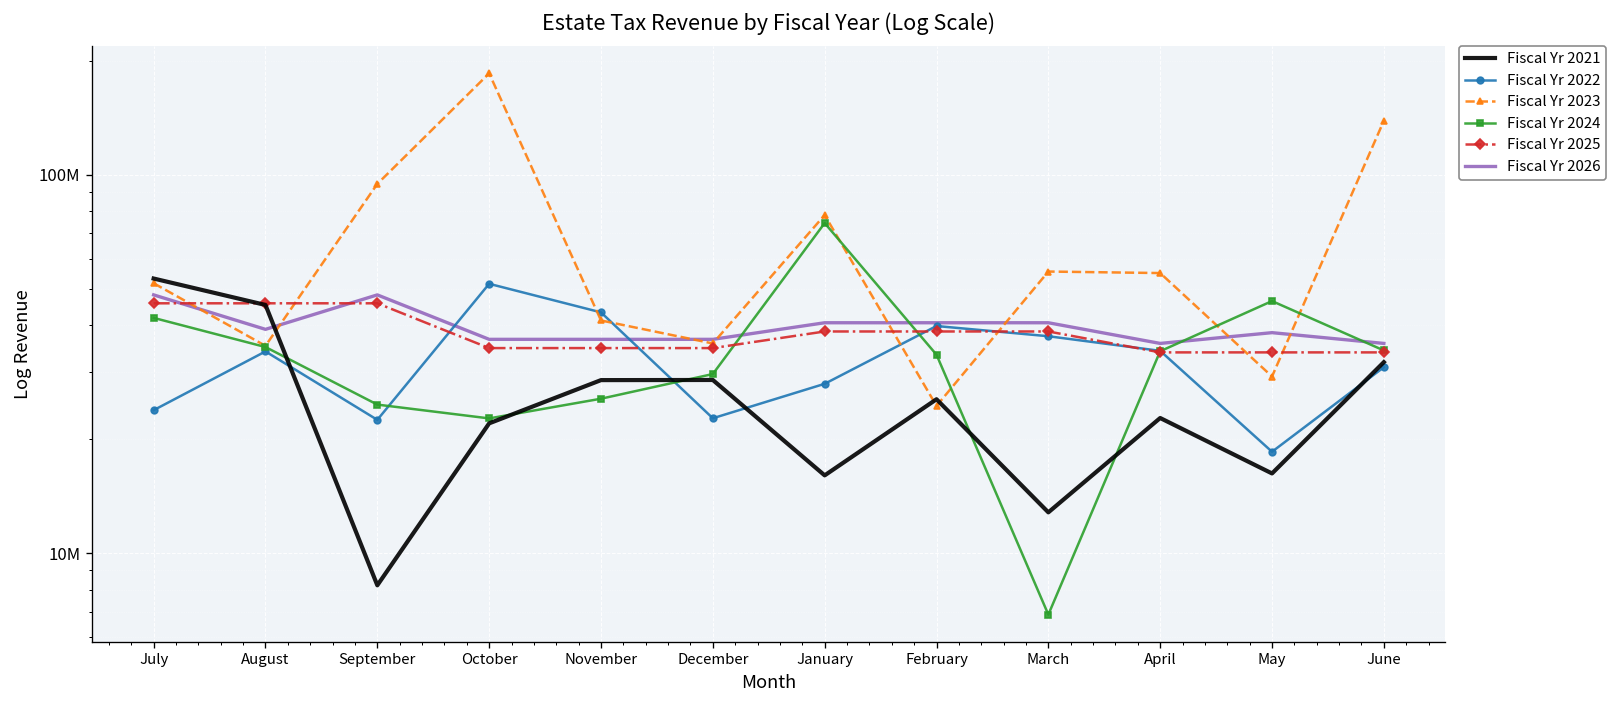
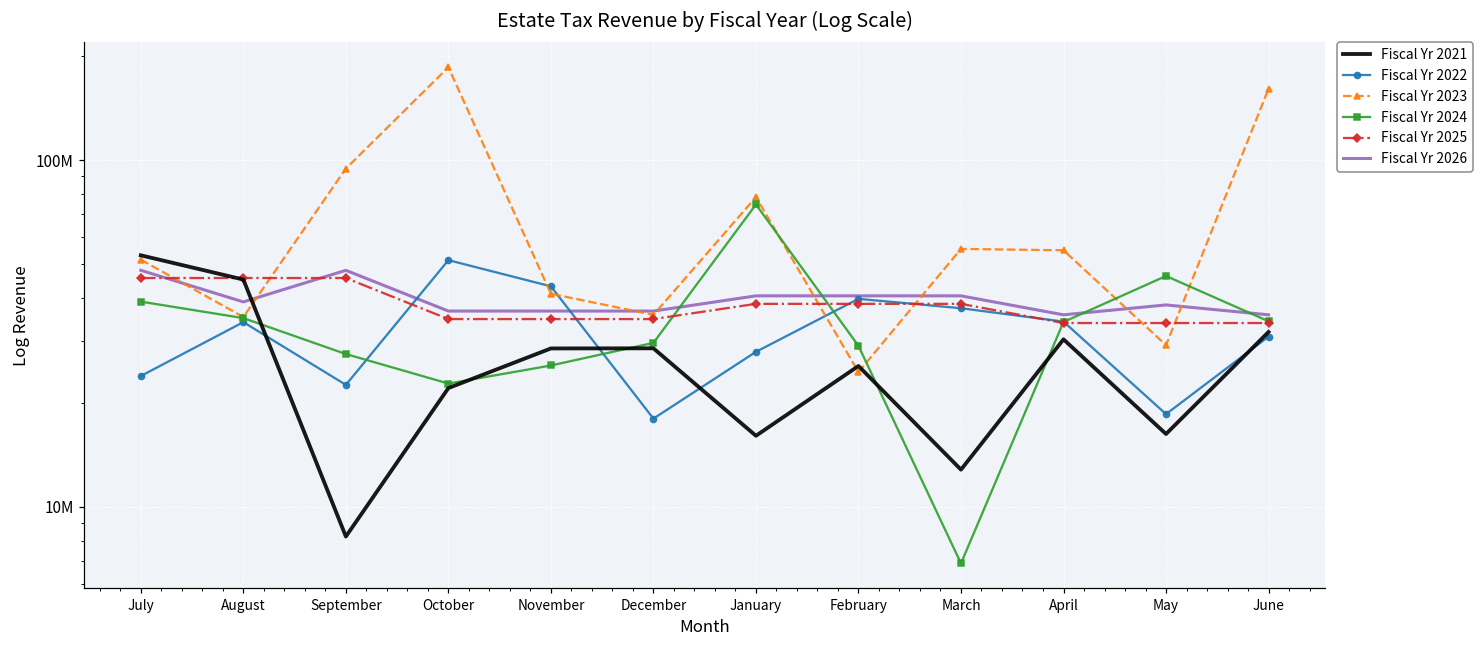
Fiscal Yr 2024, July: 42000000 -> 39000000
Fiscal Yr 2024, September: 25000000 -> 28000000
Fiscal Yr 2022, December: 23000000 -> 18000000
Fiscal Yr 2024, February: 33000000 -> 29000000
Fiscal Yr 2021, April: 23000000 -> 30000000
Fiscal Yr 2023, June: 140000000 -> 160000000
